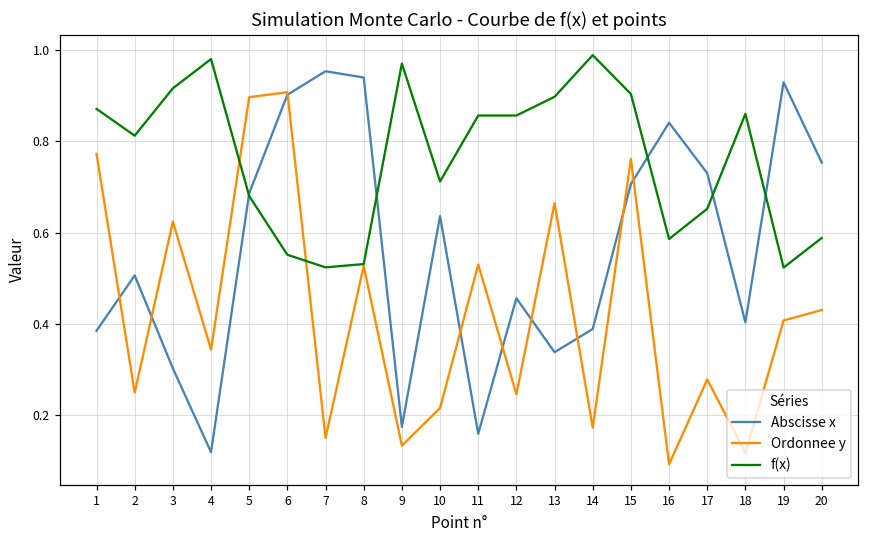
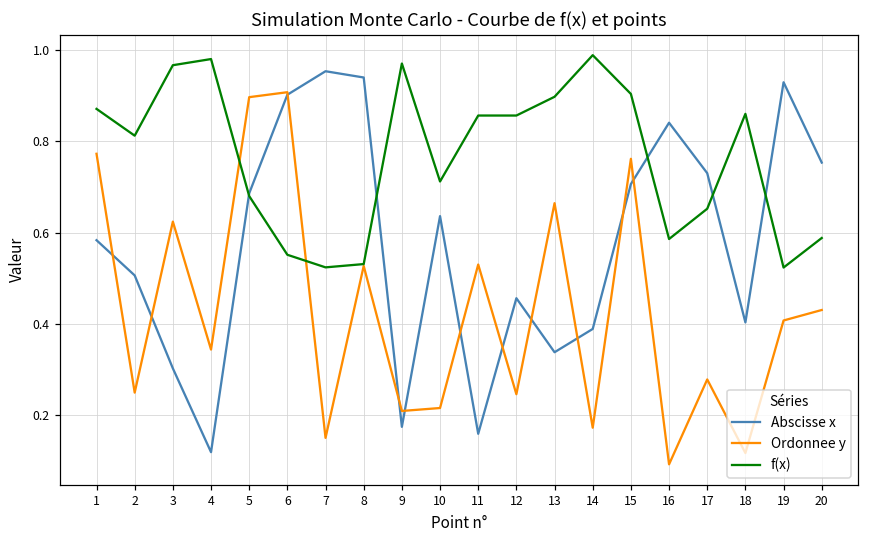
Abscisse x, 1: 0.38 -> 0.58
f(x), 3: 0.92 -> 0.97
Ordonnee y, 9: 0.13 -> 0.21
